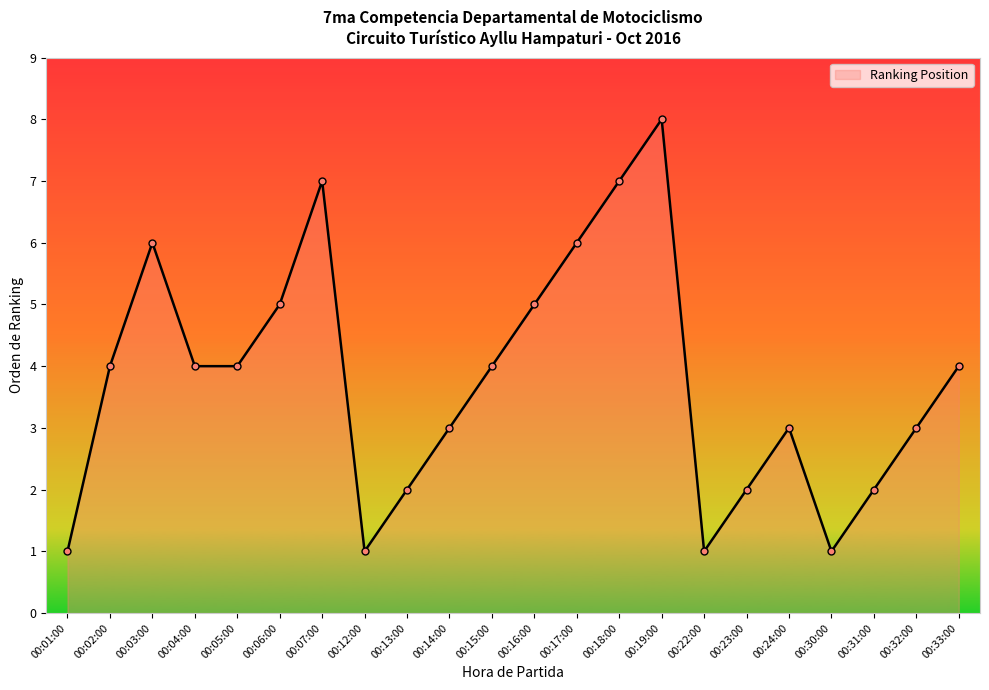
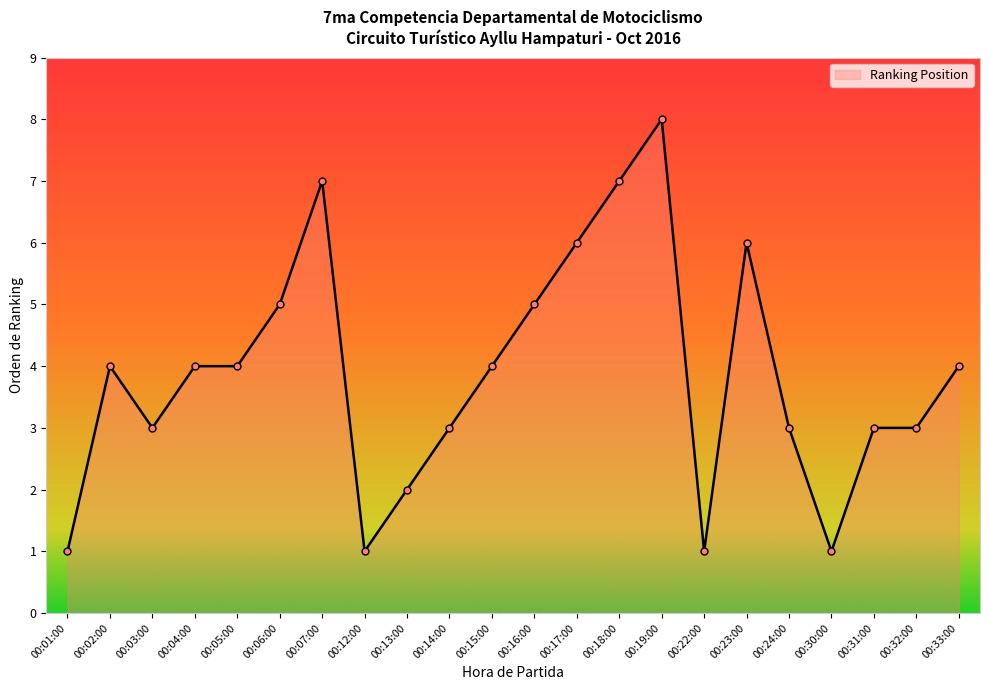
00:03:00: 6 -> 3
00:23:00: 2 -> 6
00:31:00: 2 -> 3
